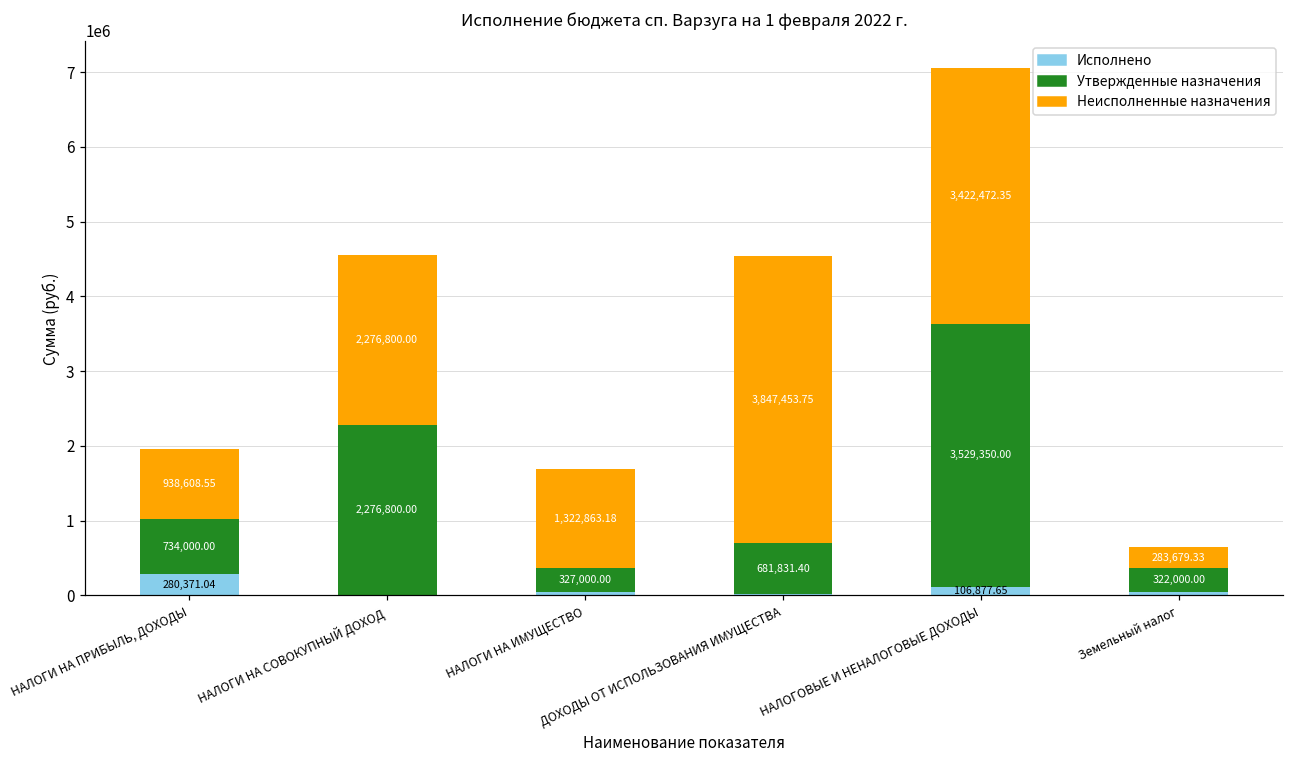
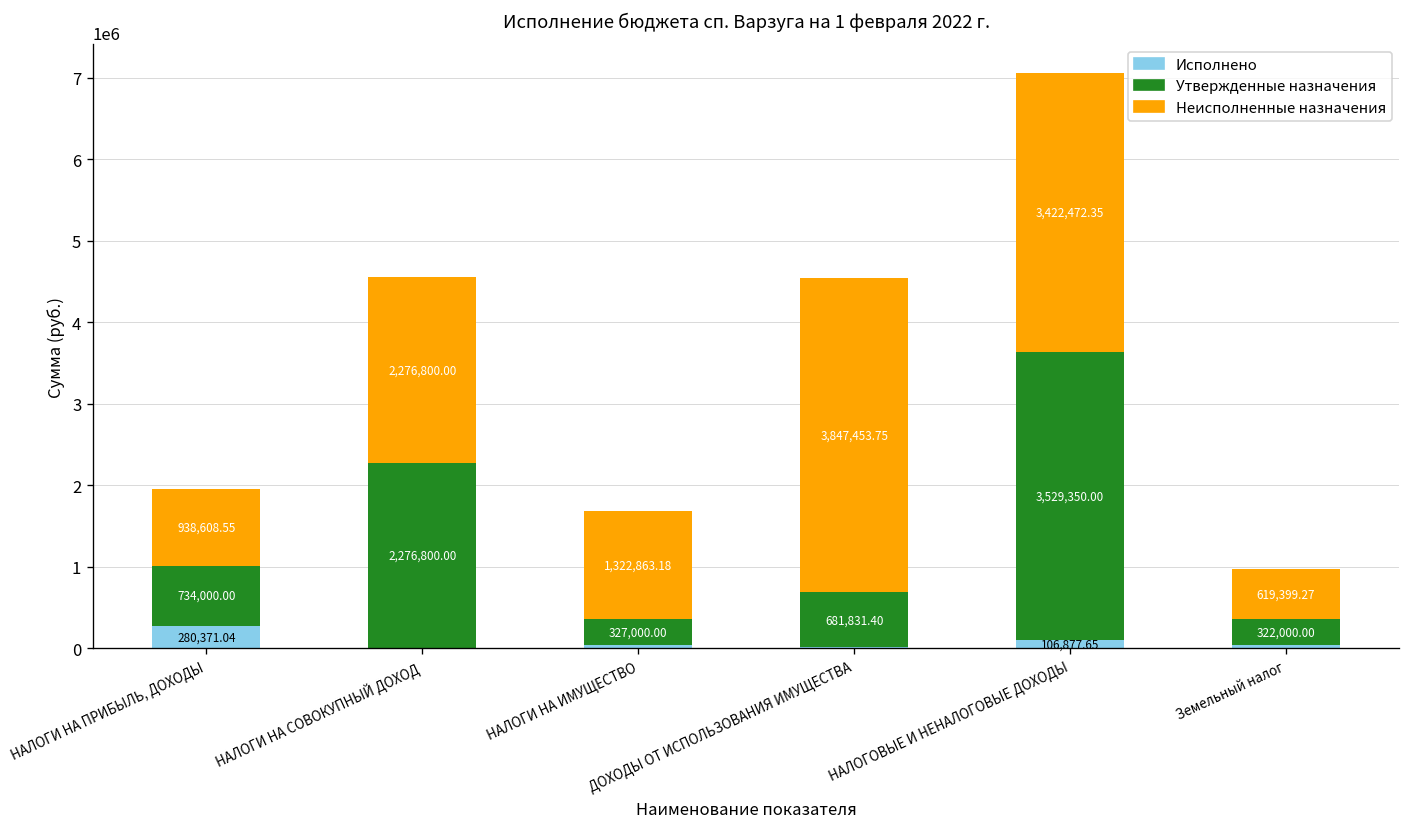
Неисполненные назначения, Земельный налог: 283,679.33 -> 619,399.27
